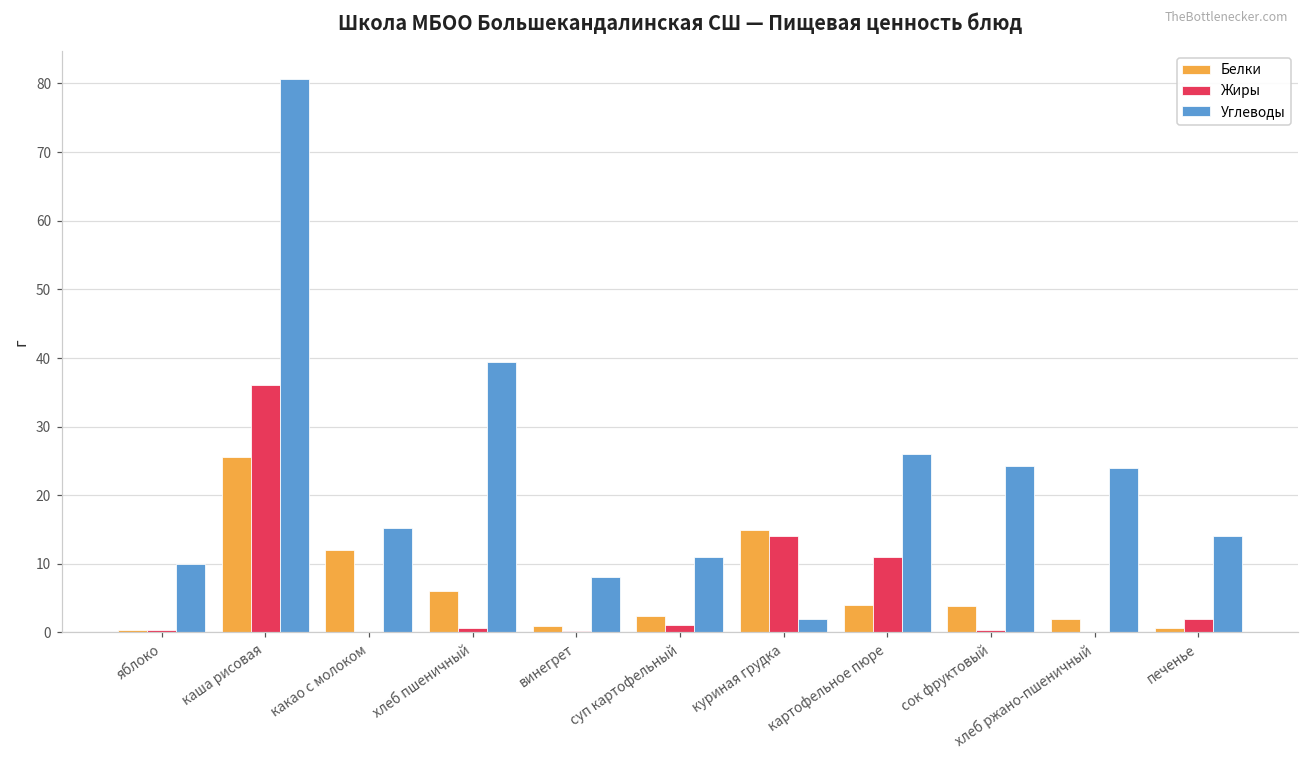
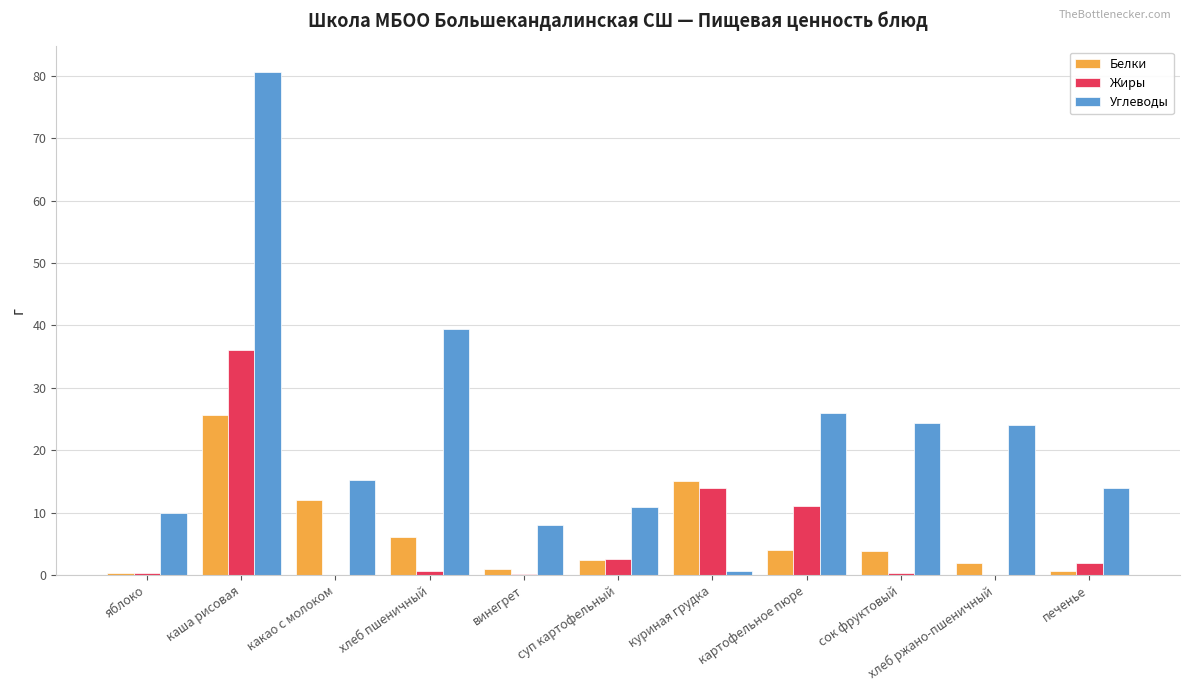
Жиры, суп картофельный: 1 -> 3
Углеводы, куриная грудка: 2 -> 1
